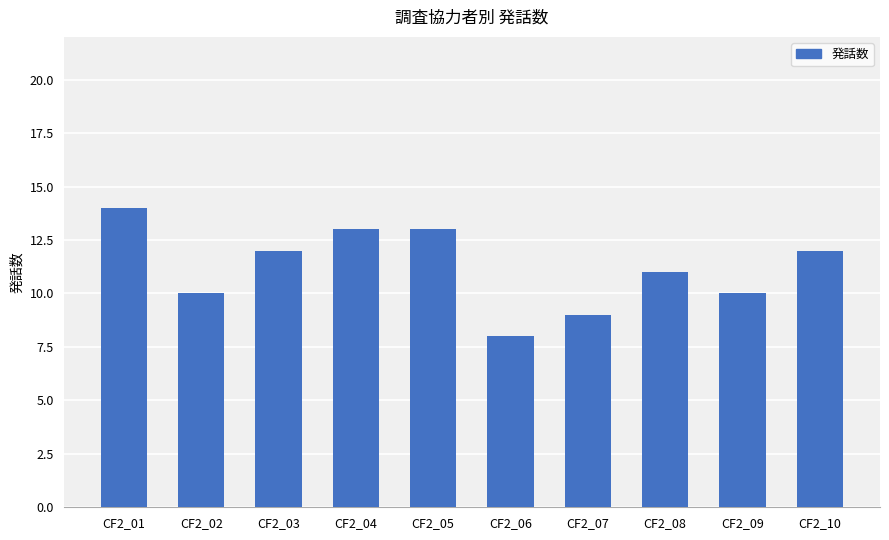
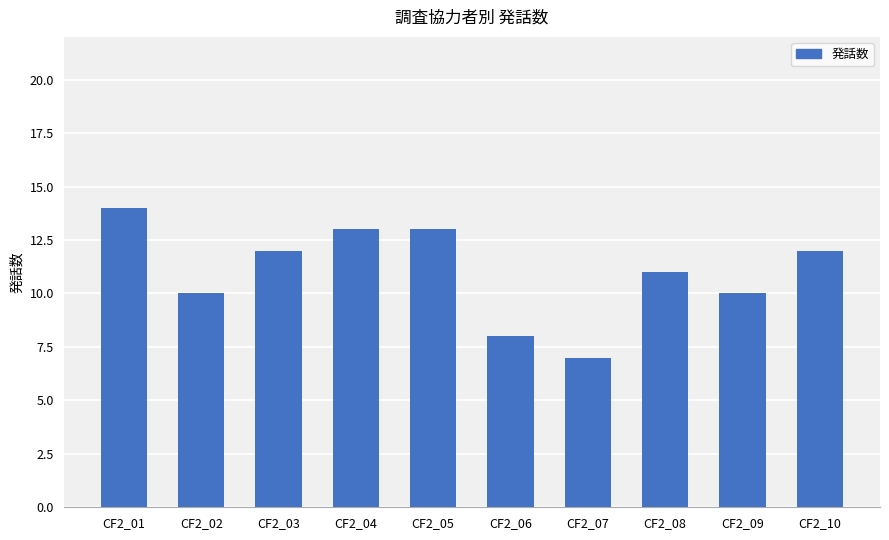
CF2_07: 9 -> 7
